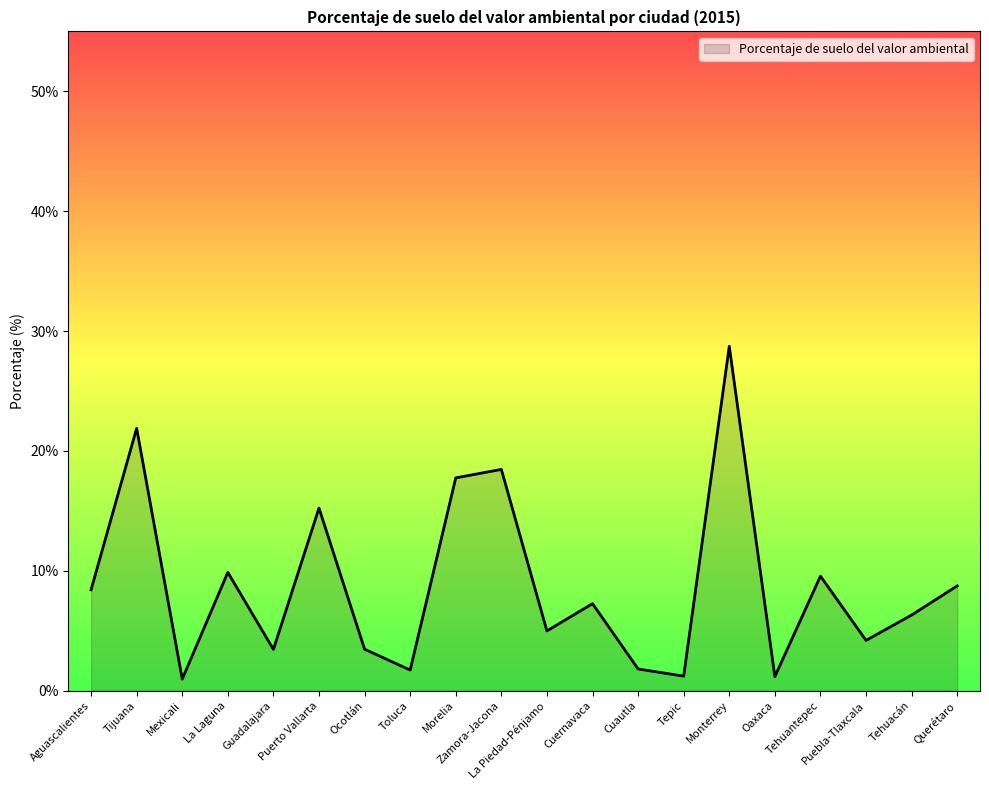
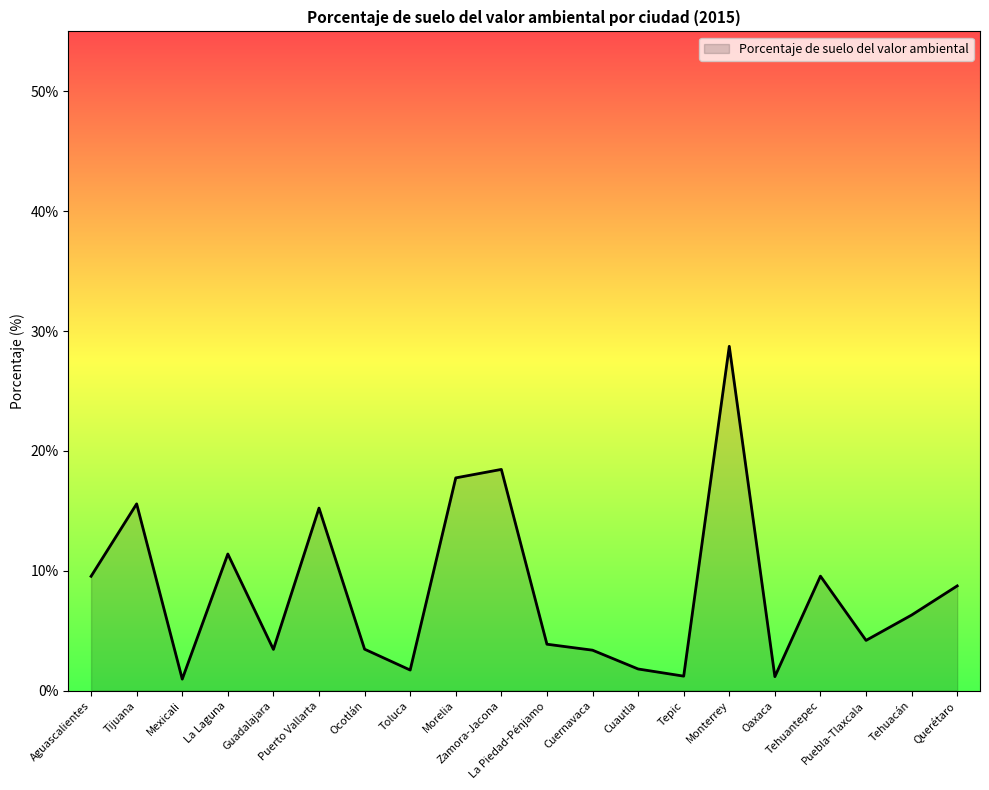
Aguascalientes: 8.4% -> 9.5%
Tijuana: 21.9% -> 15.6%
La Laguna: 9.9% -> 11.4%
La Piedad-Pénjamo: 5.0% -> 3.9%
Cuernavaca: 7.2% -> 3.4%
